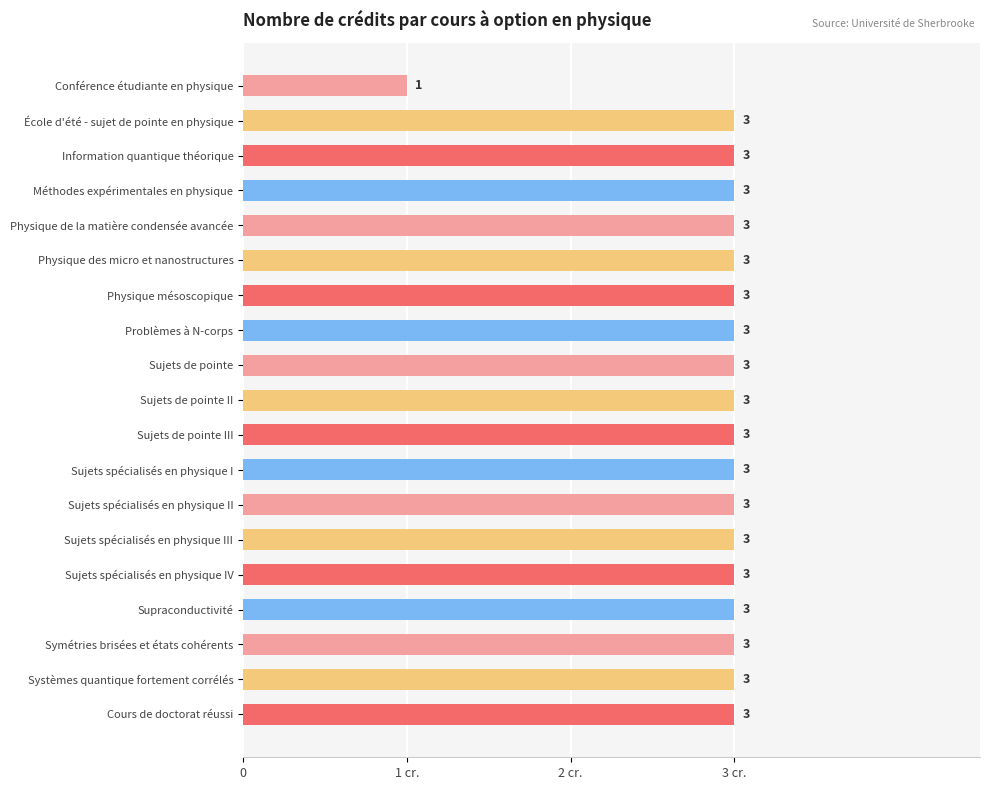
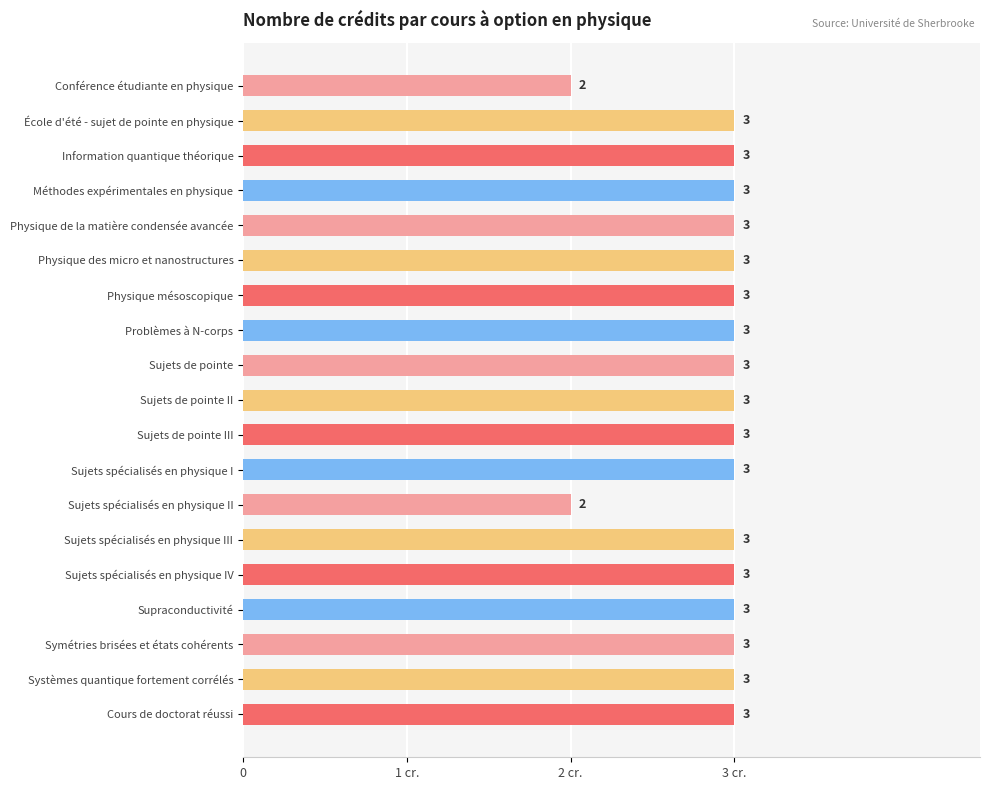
Conférence étudiante en physique: 1 -> 2
Sujets spécialisés en physique II: 3 -> 2
